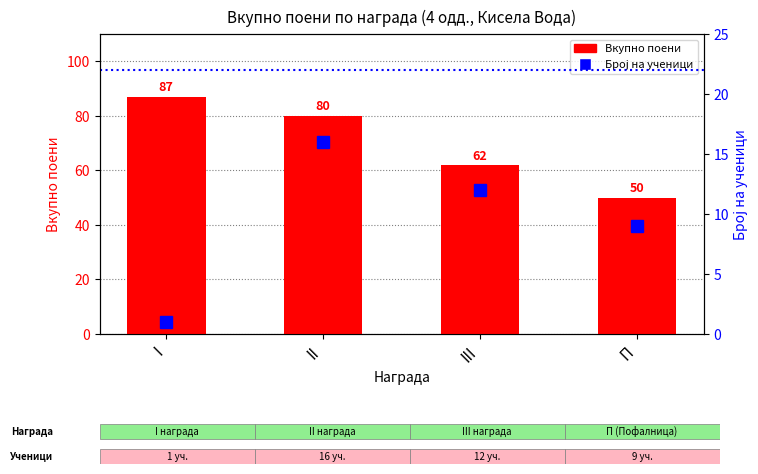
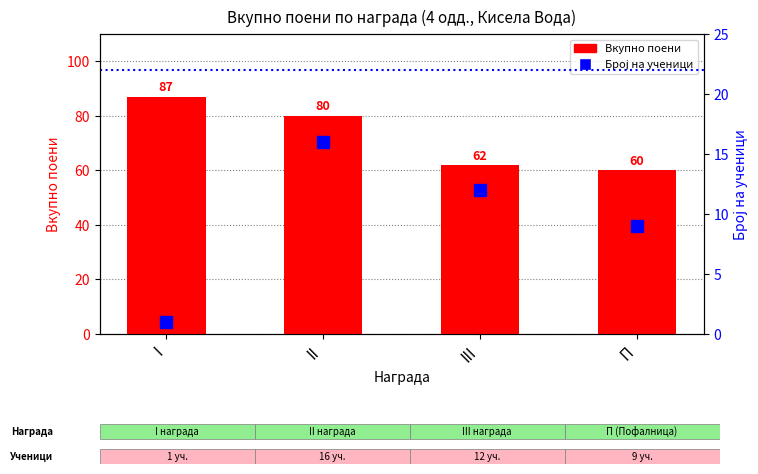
Вкупно поени, П: 50 -> 60
